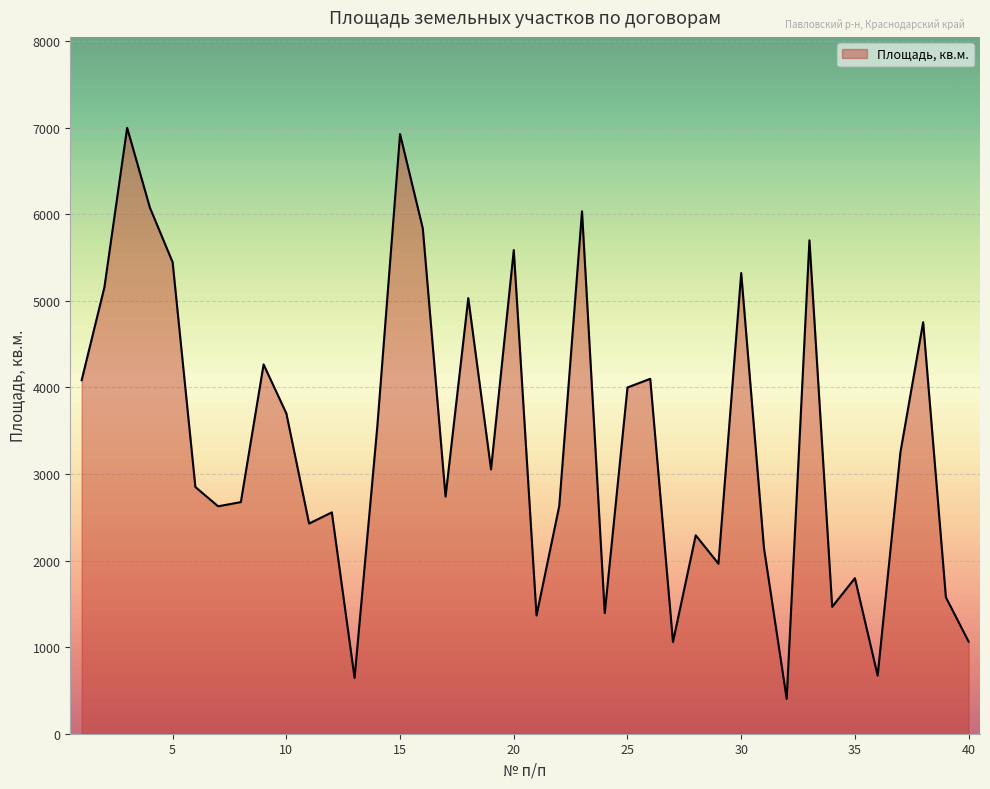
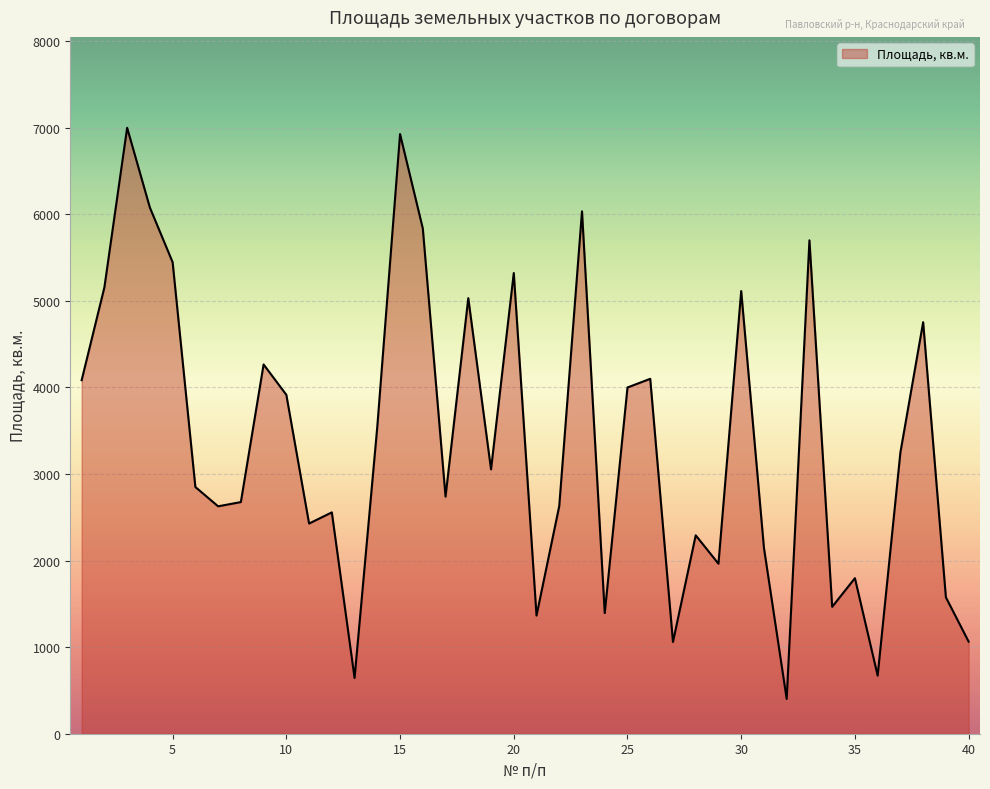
10: 3700 -> 3900
20: 5600 -> 5300
30: 5300 -> 5100
